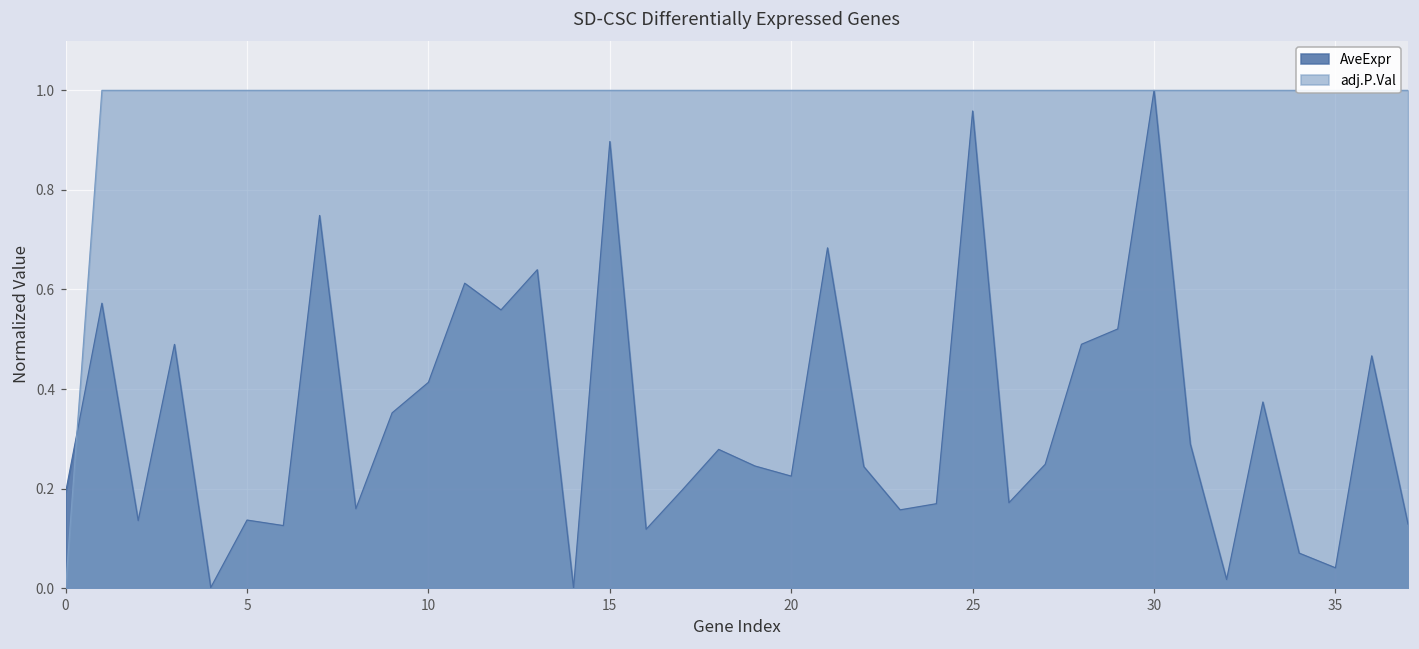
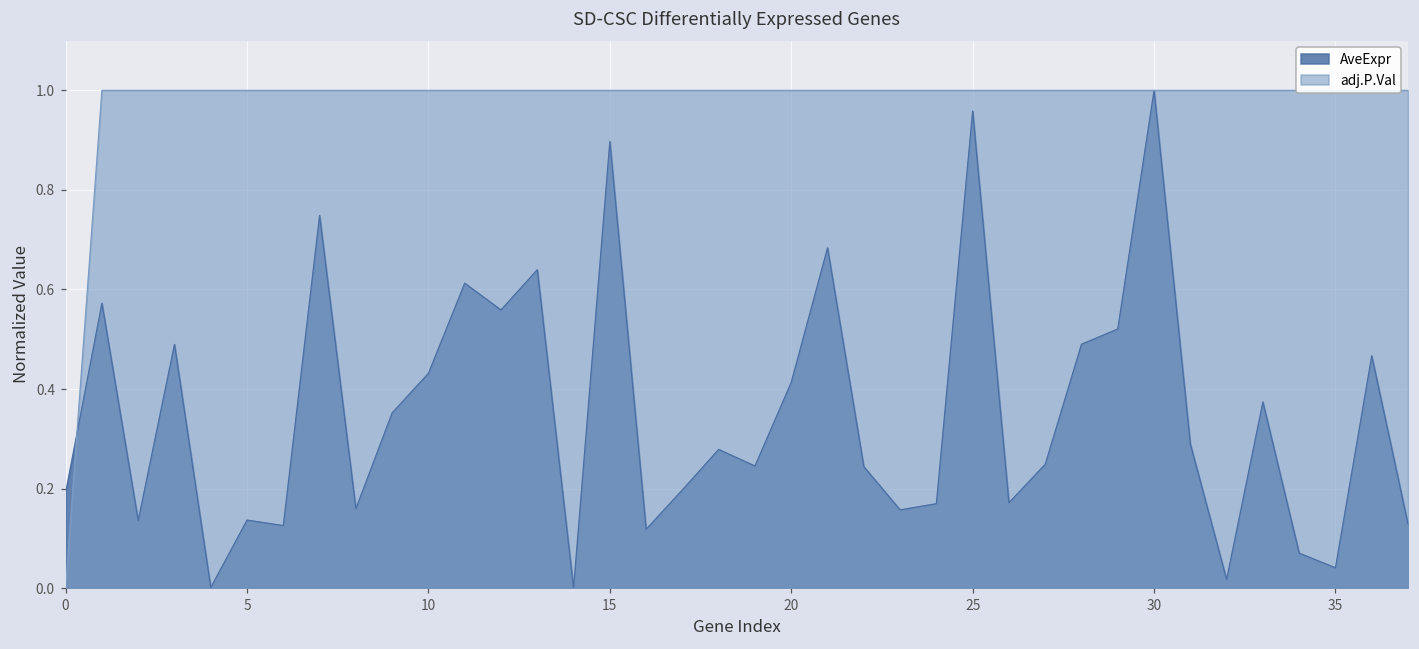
AveExpr, 10: 0.41 -> 0.43
AveExpr, 20: 0.23 -> 0.41
